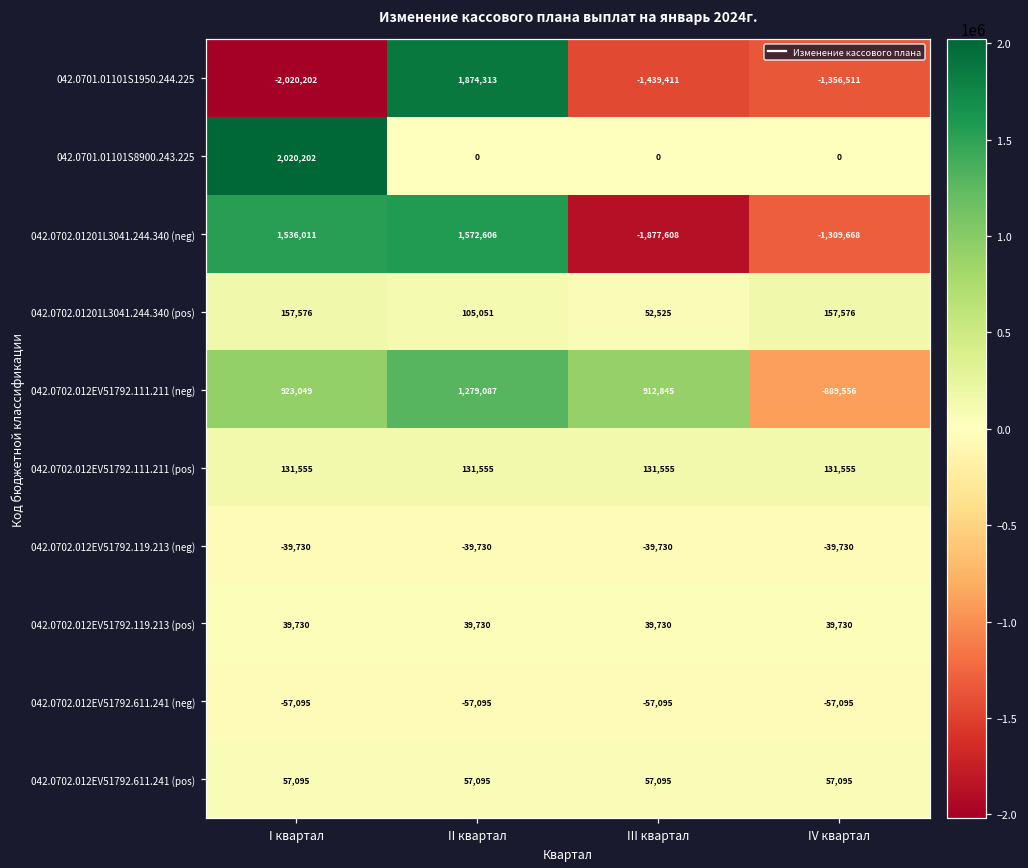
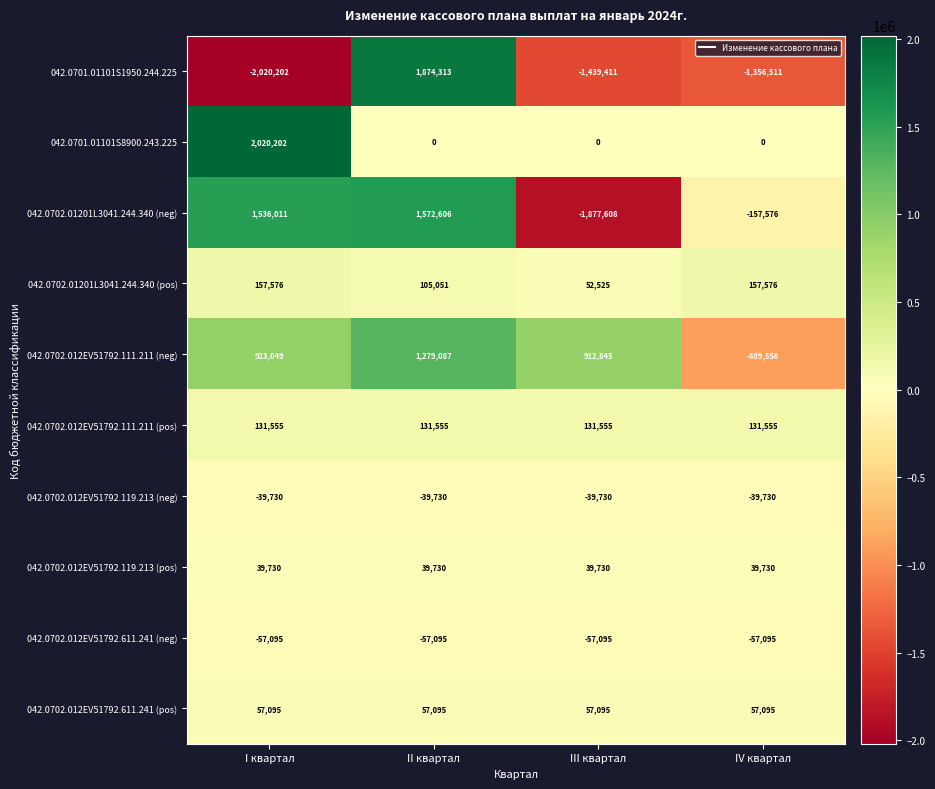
042.0702.01201L3041.244.340 (neg), IV квартал: -1,309,668 -> -157,576
